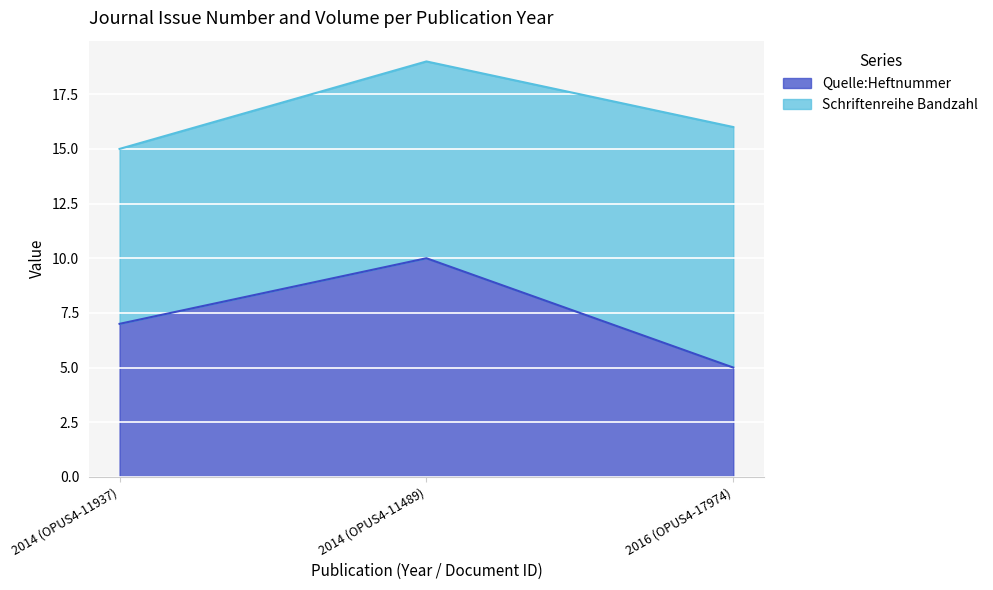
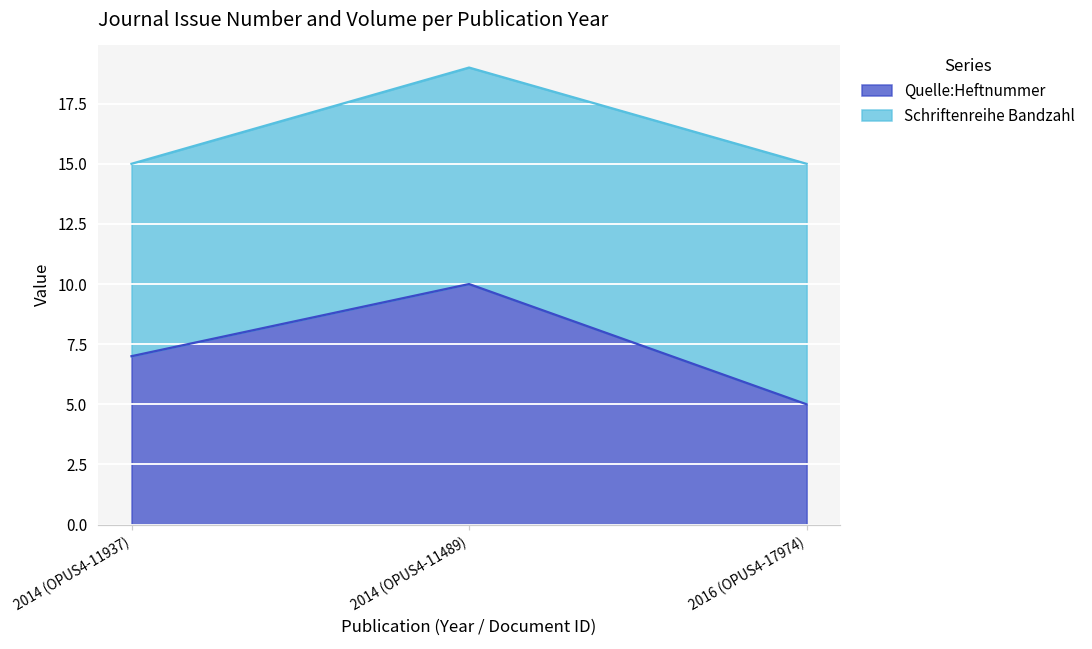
Schriftenreihe Bandzahl, 2016 (OPUS4-17974): 11 -> 10
